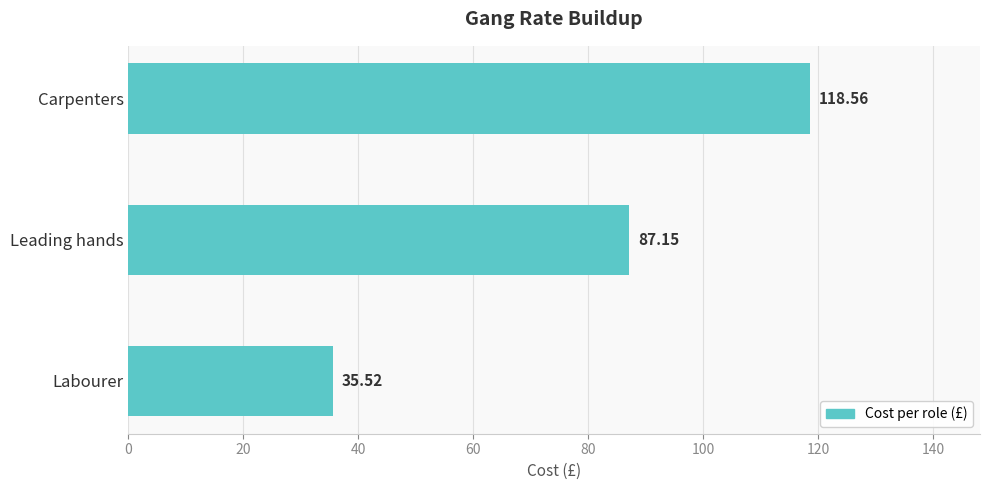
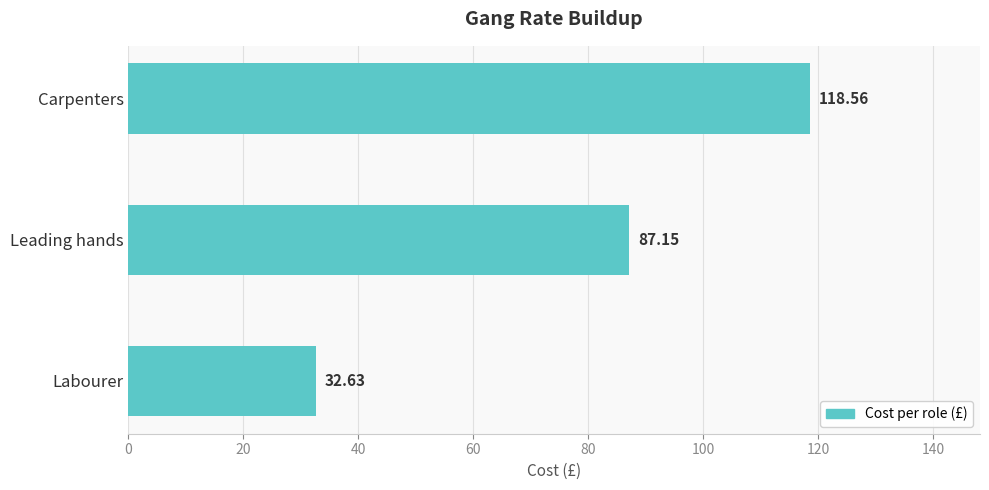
Labourer: 35.52 -> 32.63
